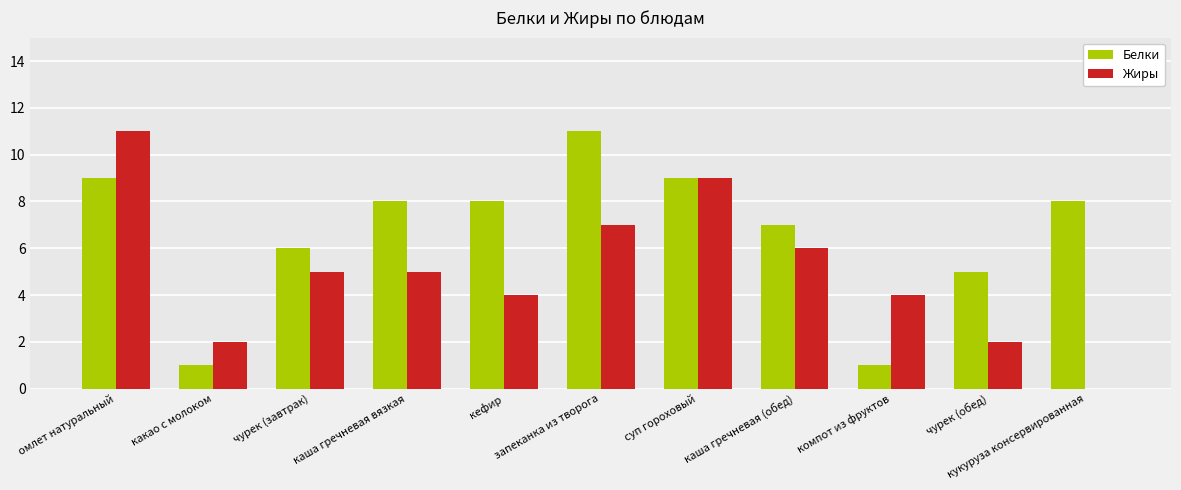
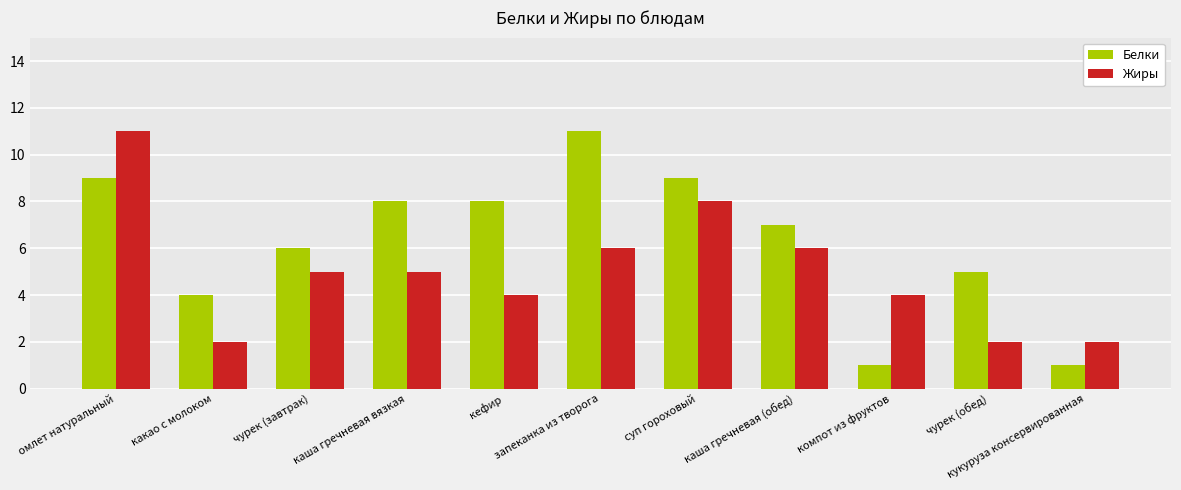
Белки, какао с молоком: 1 -> 4
Жиры, запеканка из творога: 7 -> 6
Жиры, суп гороховый: 9 -> 8
Белки, кукуруза консервированная: 8 -> 1
Жиры, кукуруза консервированная: 0 -> 2
